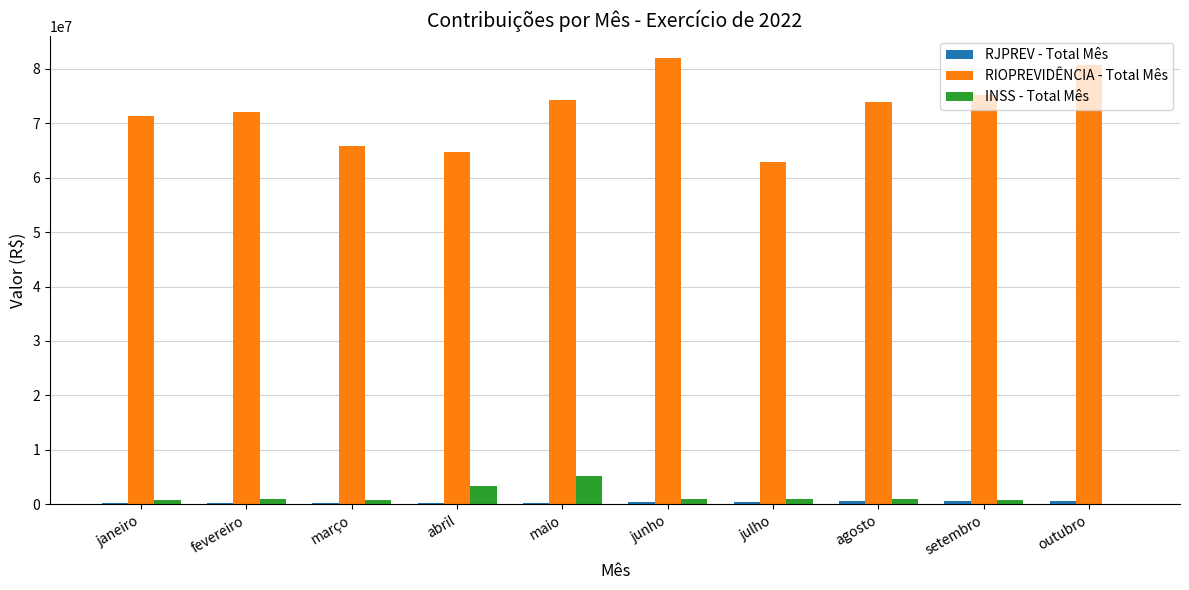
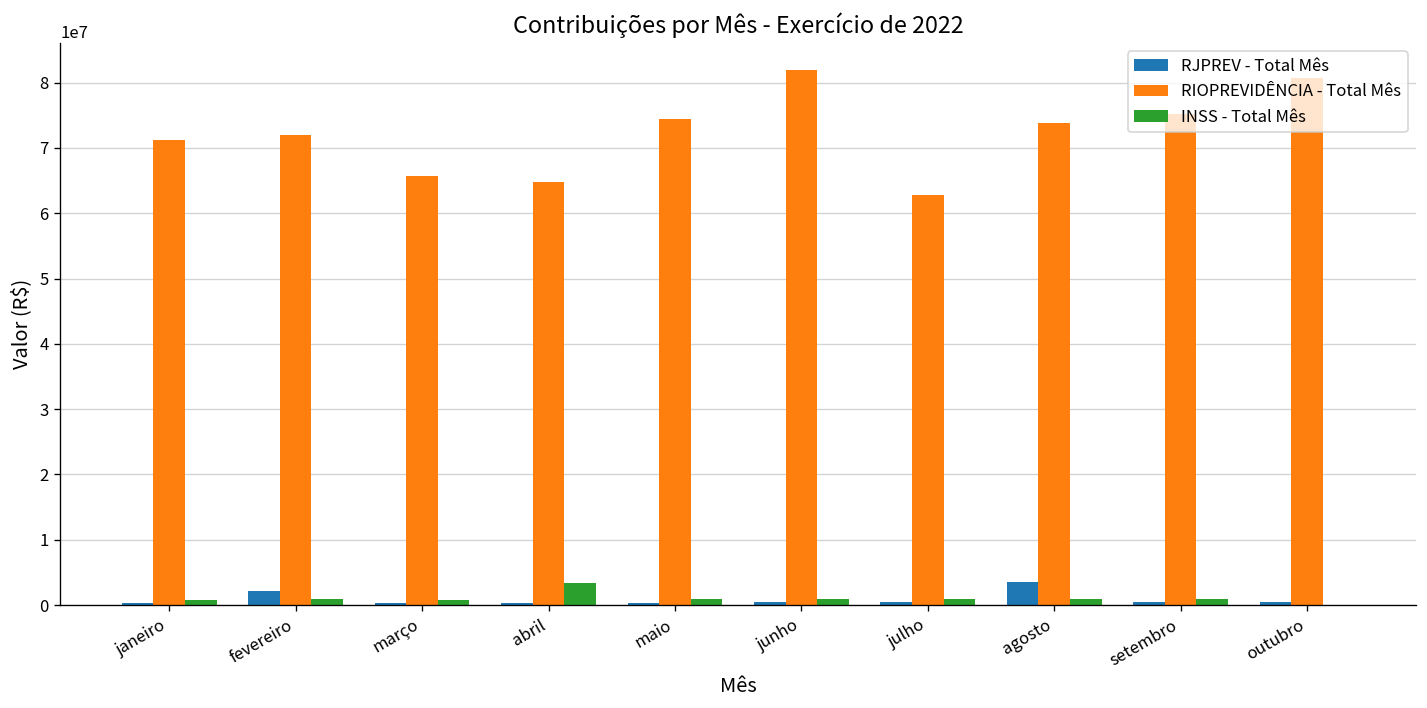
RJPREV - Total Mês, fevereiro: 0 -> 2000000
INSS - Total Mês, maio: 5000000 -> 1000000
RJPREV - Total Mês, agosto: 1000000 -> 4000000
